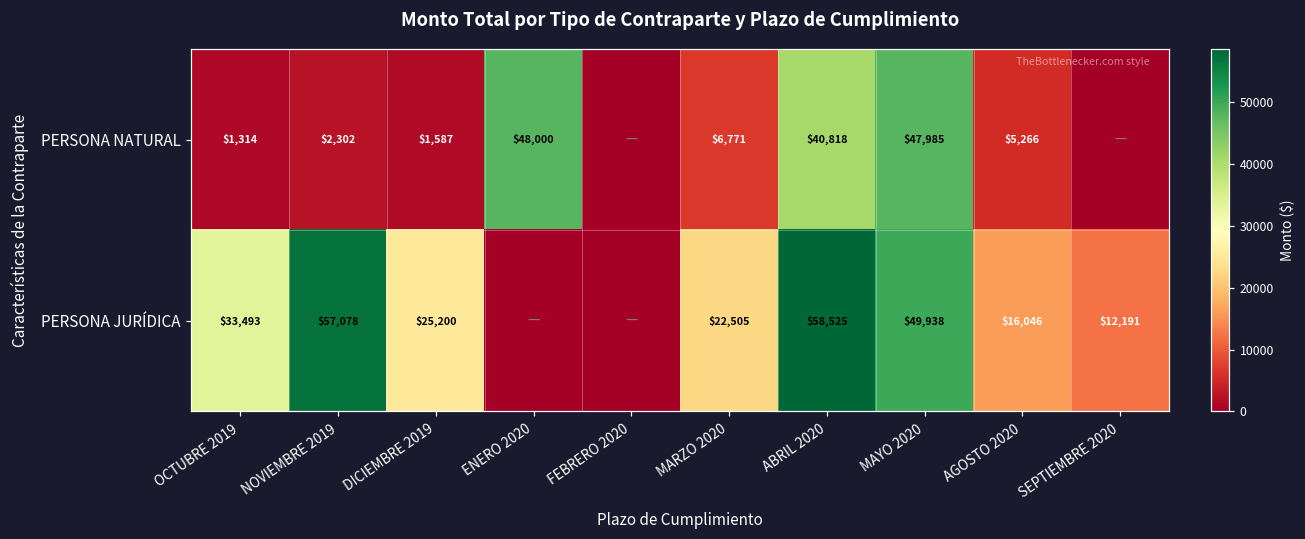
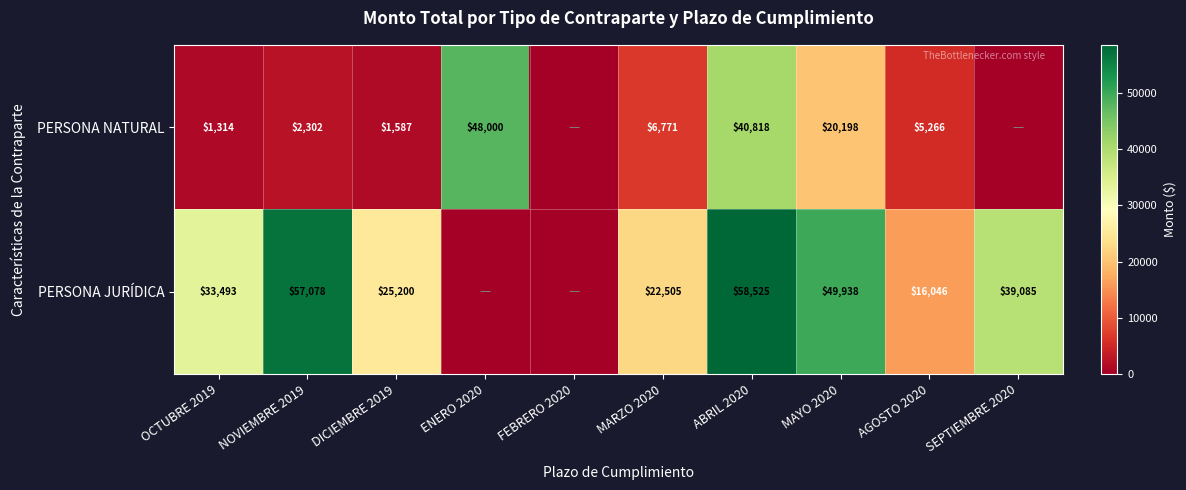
PERSONA NATURAL, MAYO 2020: $47,985 -> $20,198
PERSONA JURÍDICA, SEPTIEMBRE 2020: $12,191 -> $39,085
